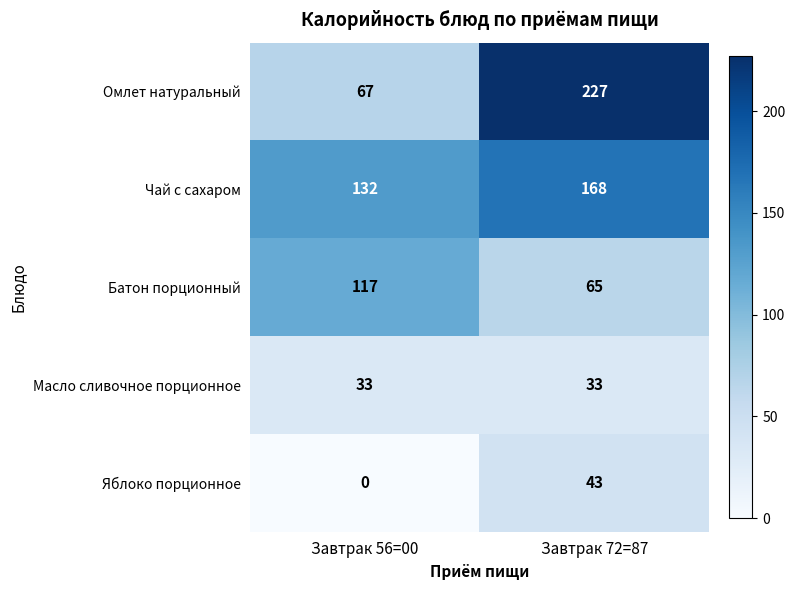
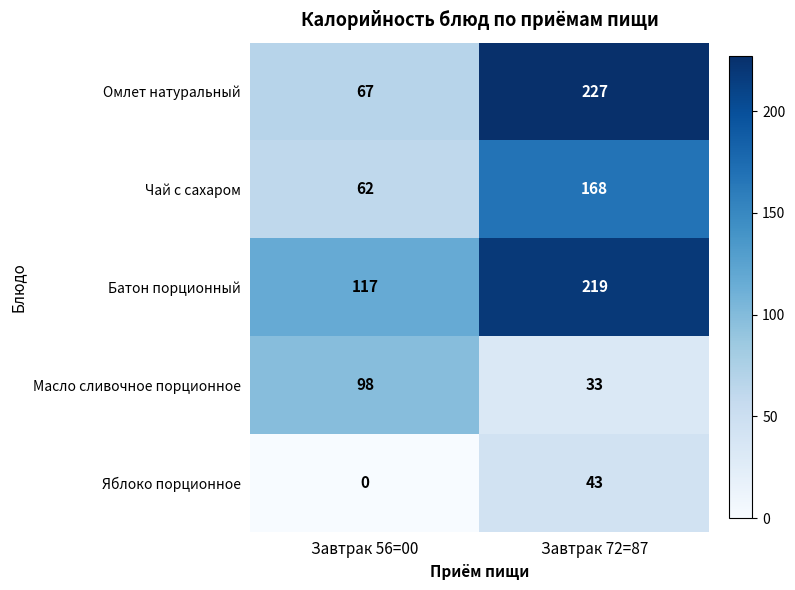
Чай с сахаром, Завтрак 56=00: 132 -> 62
Батон порционный, Завтрак 72=87: 65 -> 219
Масло сливочное порционное, Завтрак 56=00: 33 -> 98
